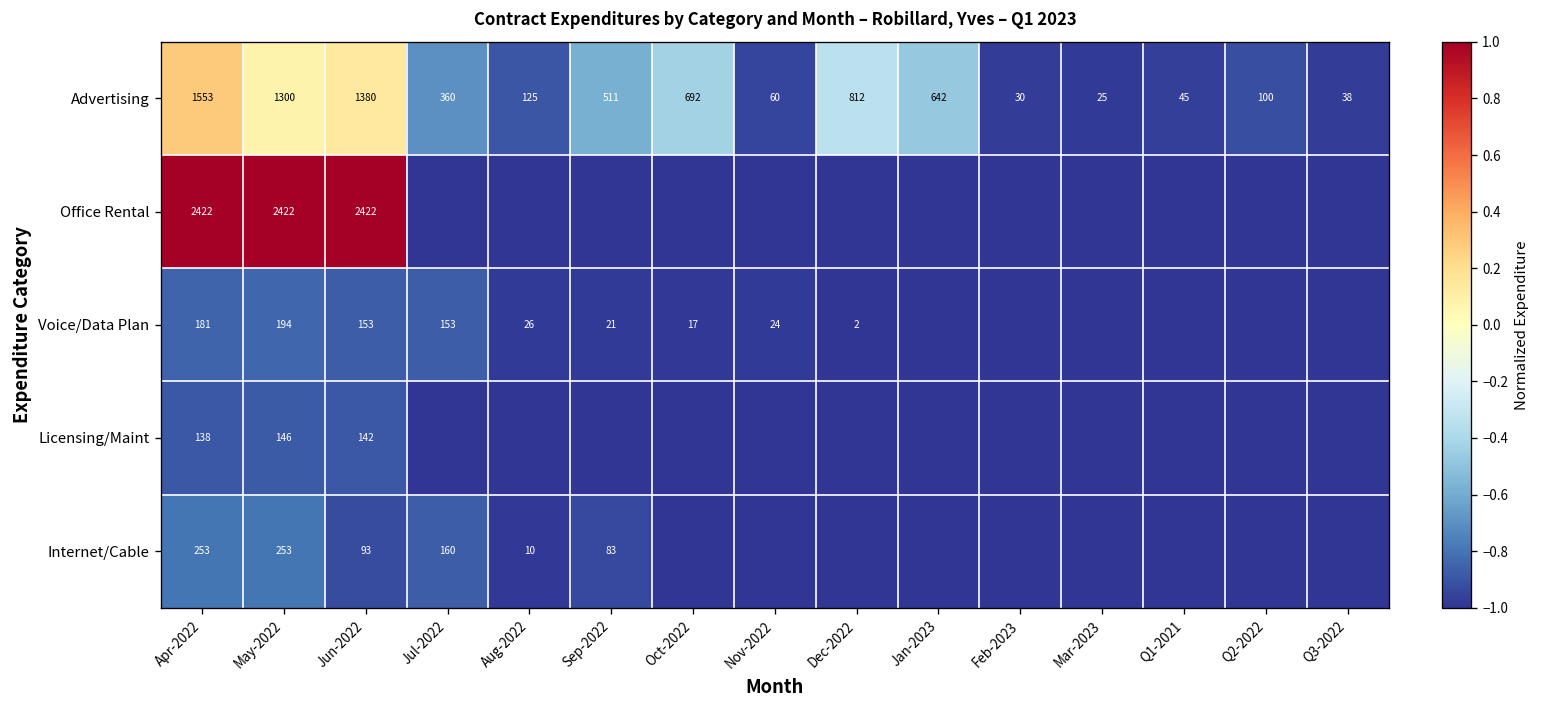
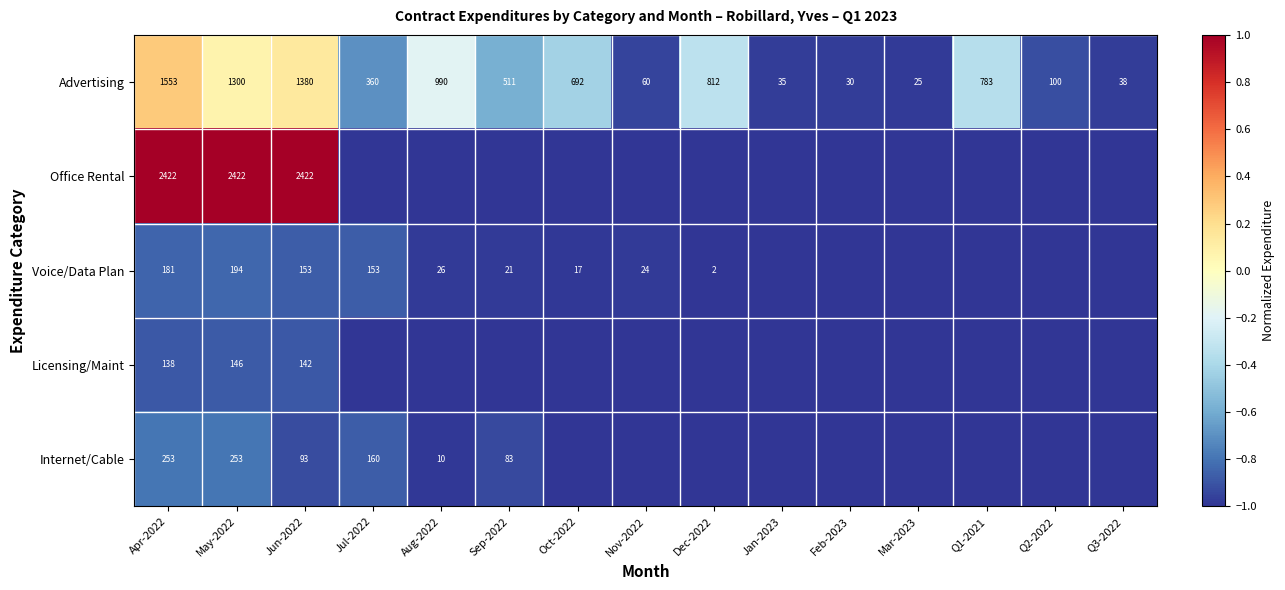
Advertising, Aug-2022: 125 -> 990
Advertising, Jan-2023: 642 -> 35
Advertising, Q1-2021: 45 -> 783
